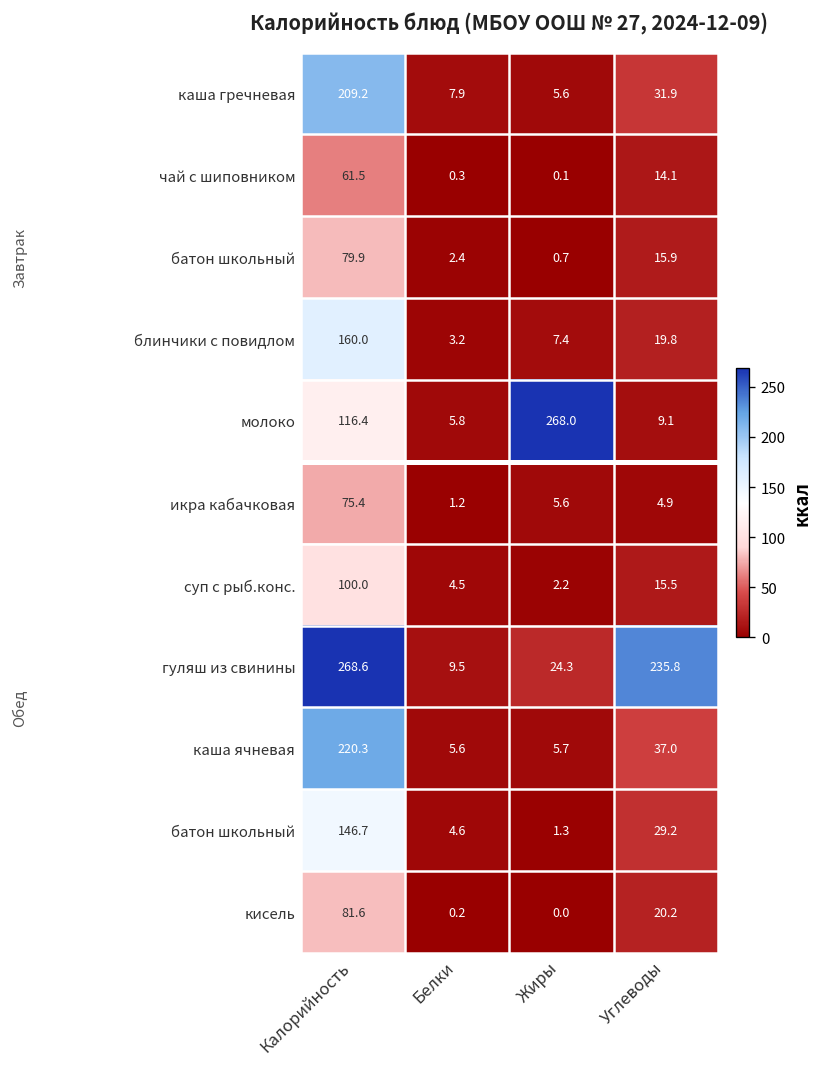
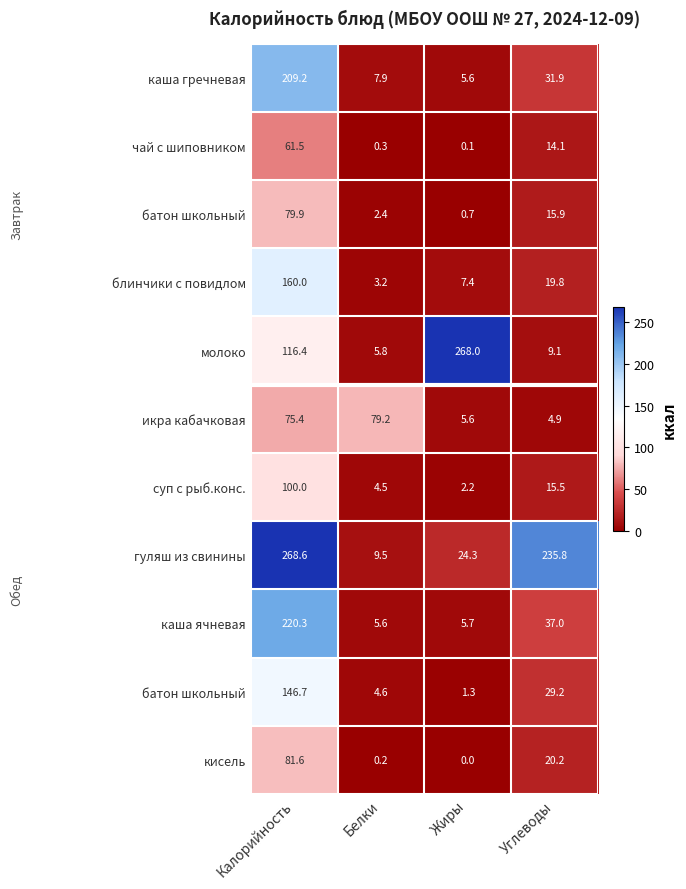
икра кабачковая, Белки: 1.2 -> 79.2
